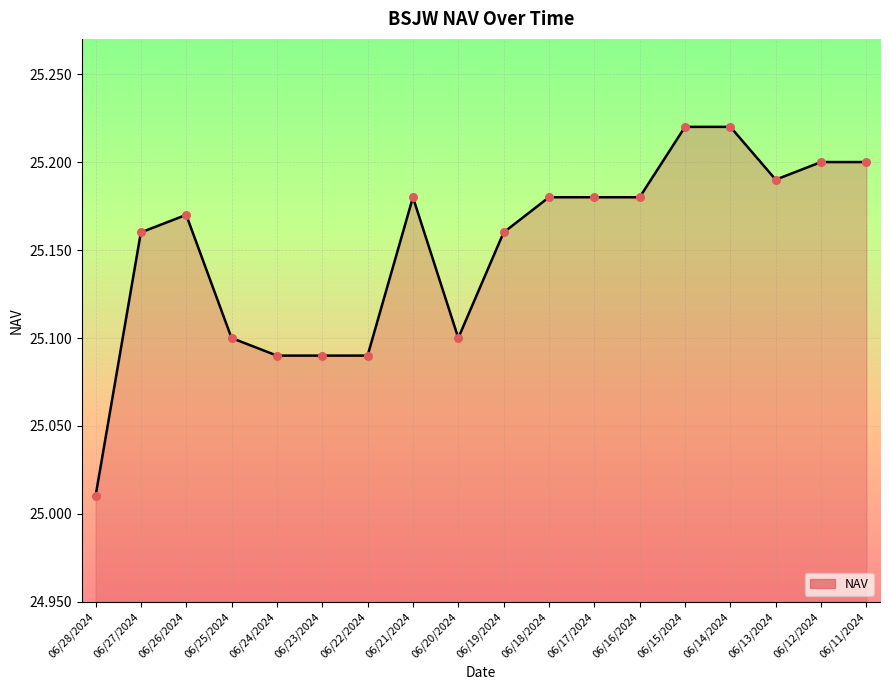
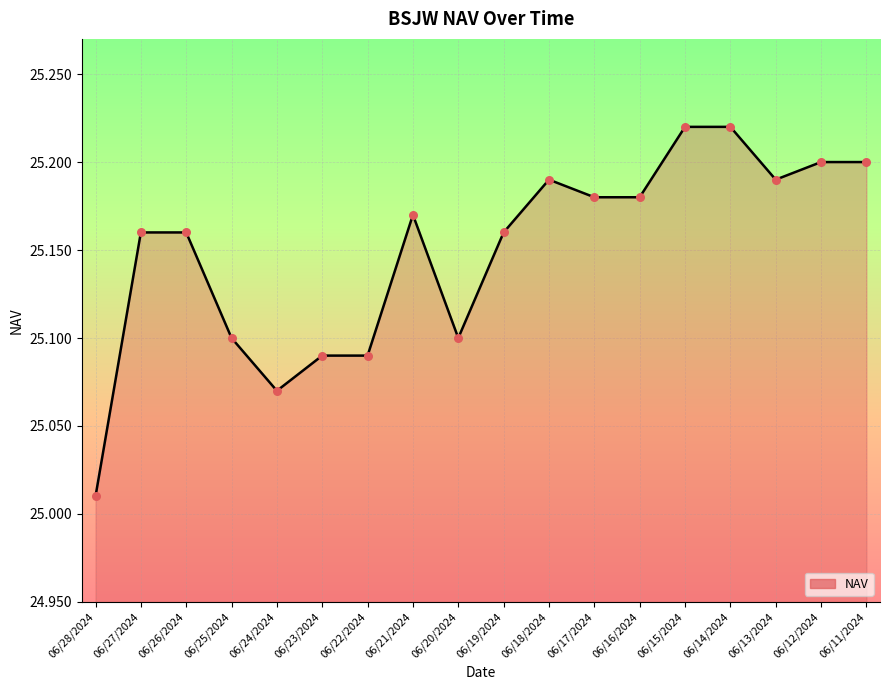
06/26/2024: 25.17 -> 25.16
06/24/2024: 25.09 -> 25.07
06/21/2024: 25.18 -> 25.17
06/18/2024: 25.18 -> 25.19
